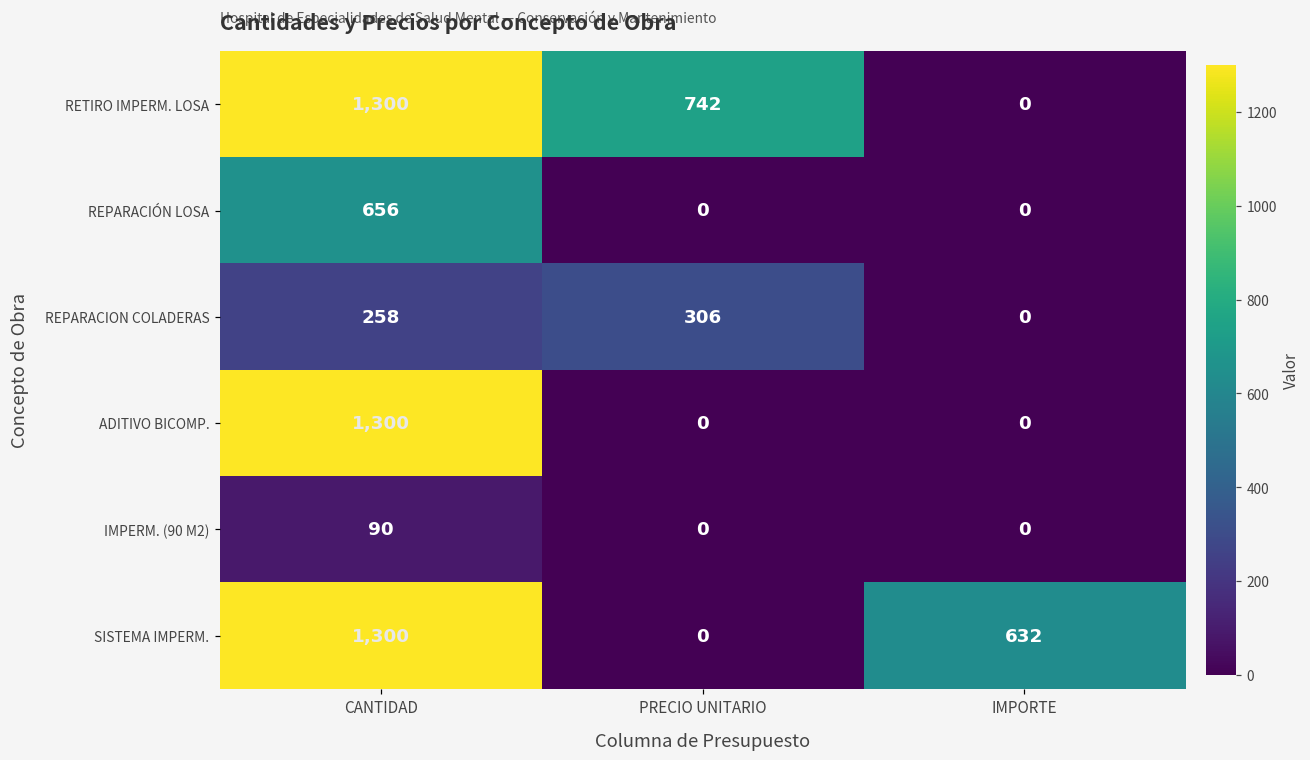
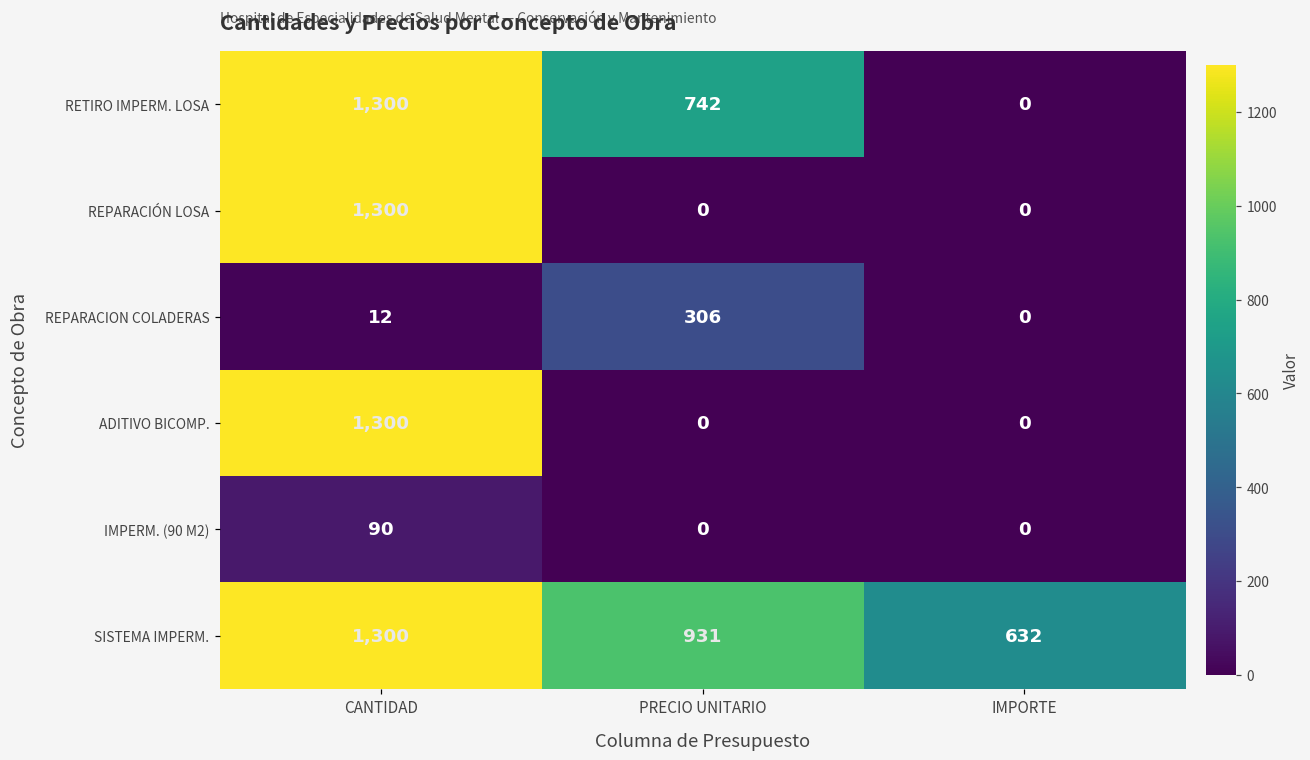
REPARACIÓN LOSA, CANTIDAD: 656 -> 1,300
REPARACION COLADERAS, CANTIDAD: 258 -> 12
SISTEMA IMPERM., PRECIO UNITARIO: 0 -> 931
